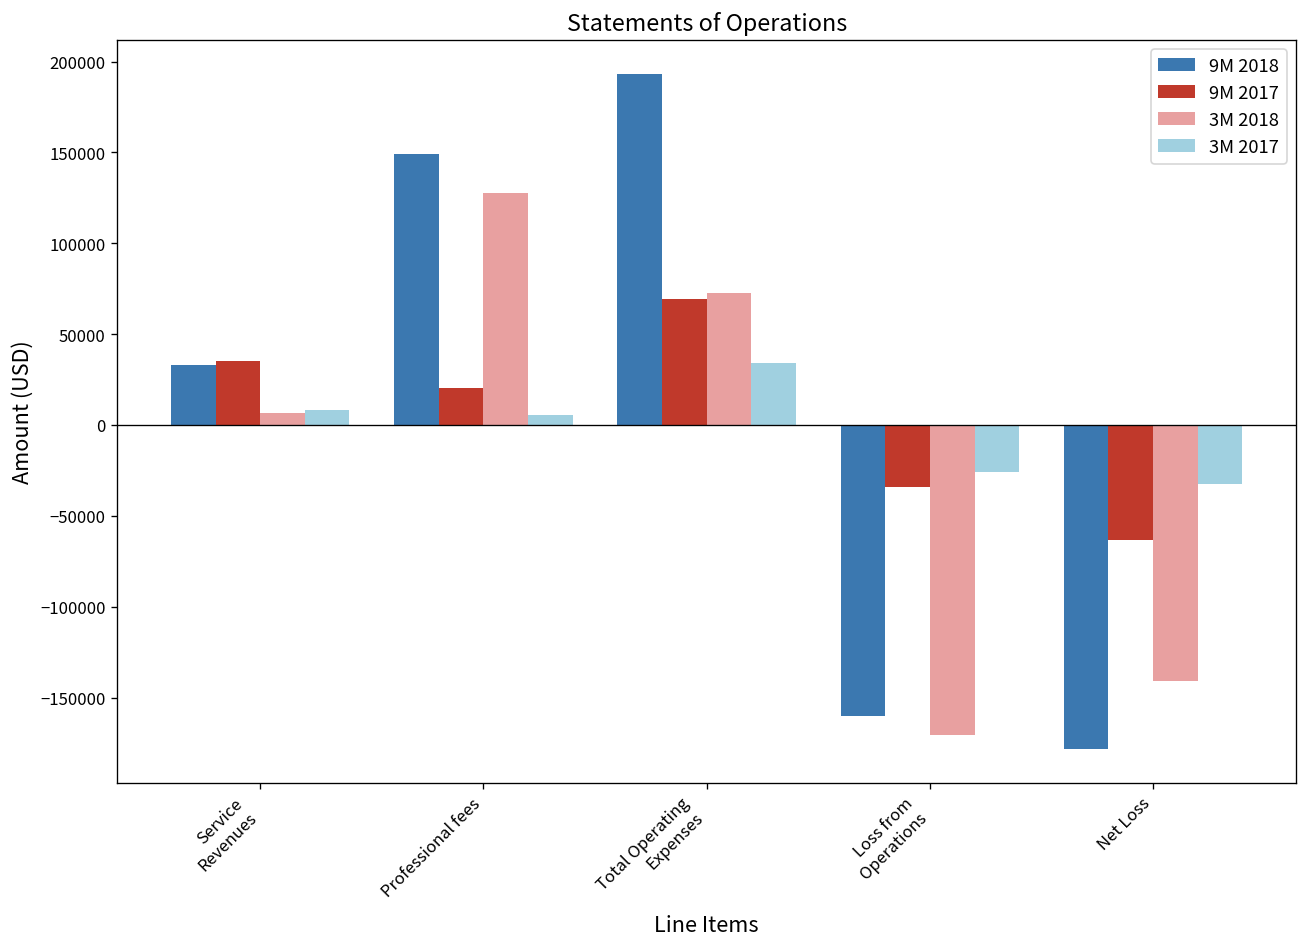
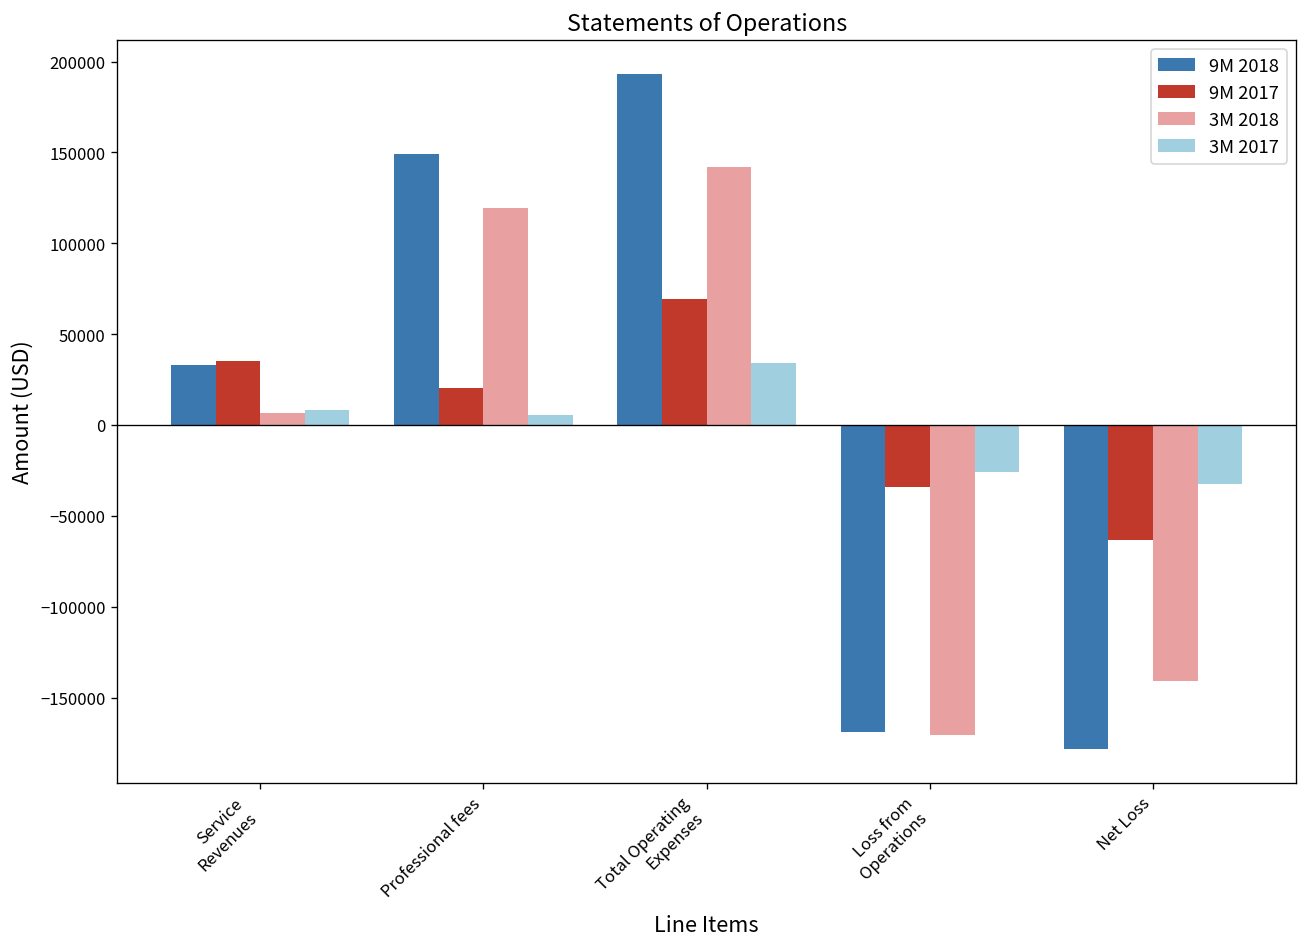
3M 2018, Professional fees: 127000 -> 119000
3M 2018, Total Operating Expenses: 73000 -> 142000
9M 2018, Loss from Operations: -160000 -> -169000
